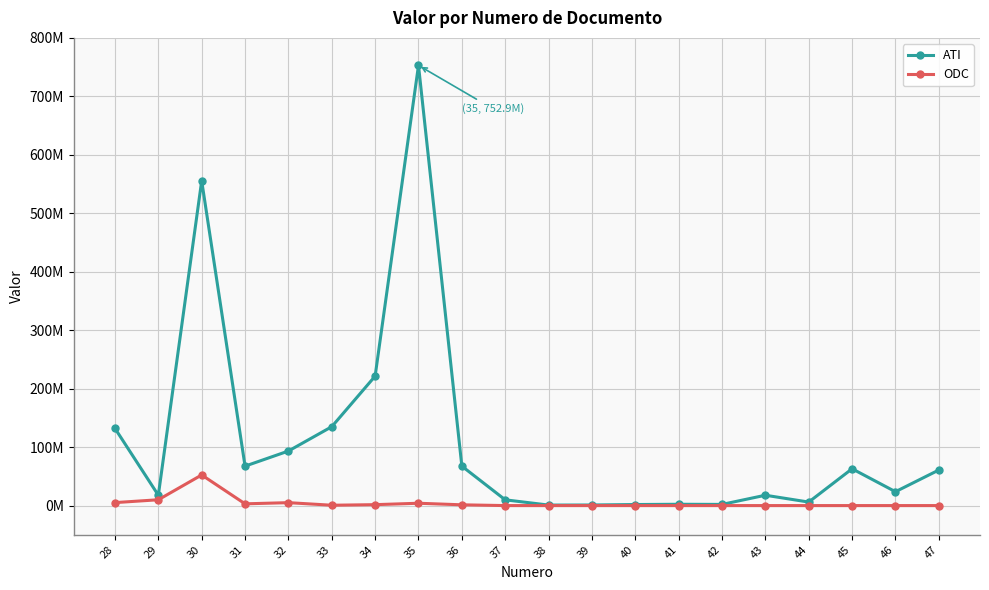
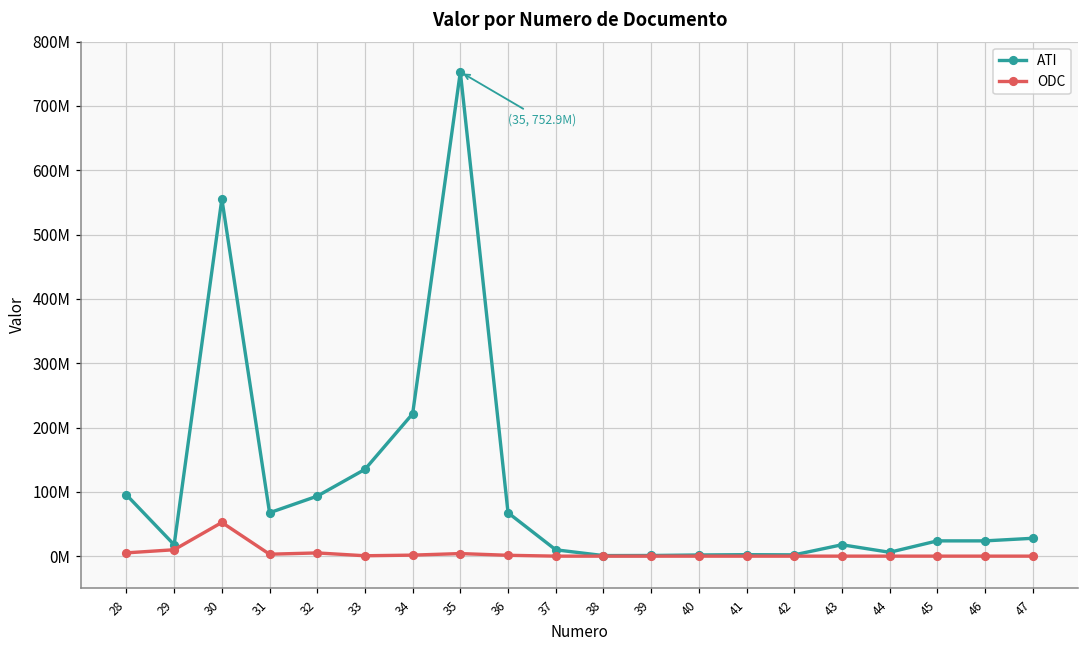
ATI, 28: 130000000 -> 100000000
ATI, 45: 60000000 -> 20000000
ATI, 47: 60000000 -> 30000000
